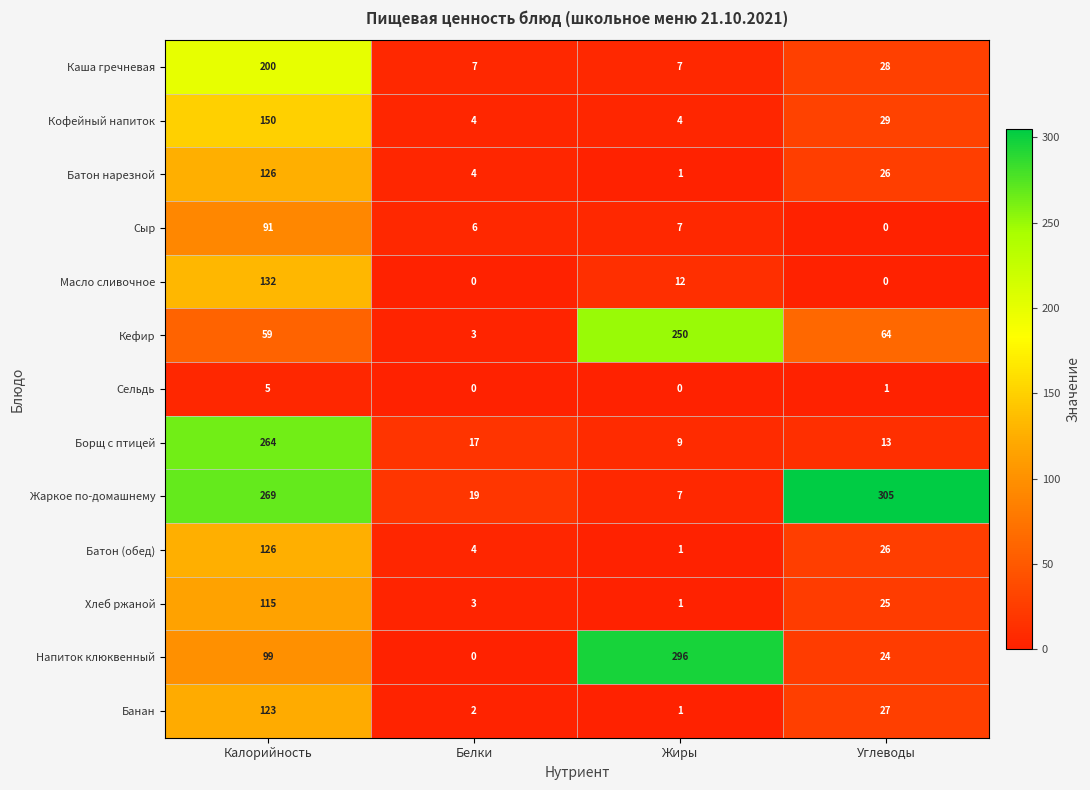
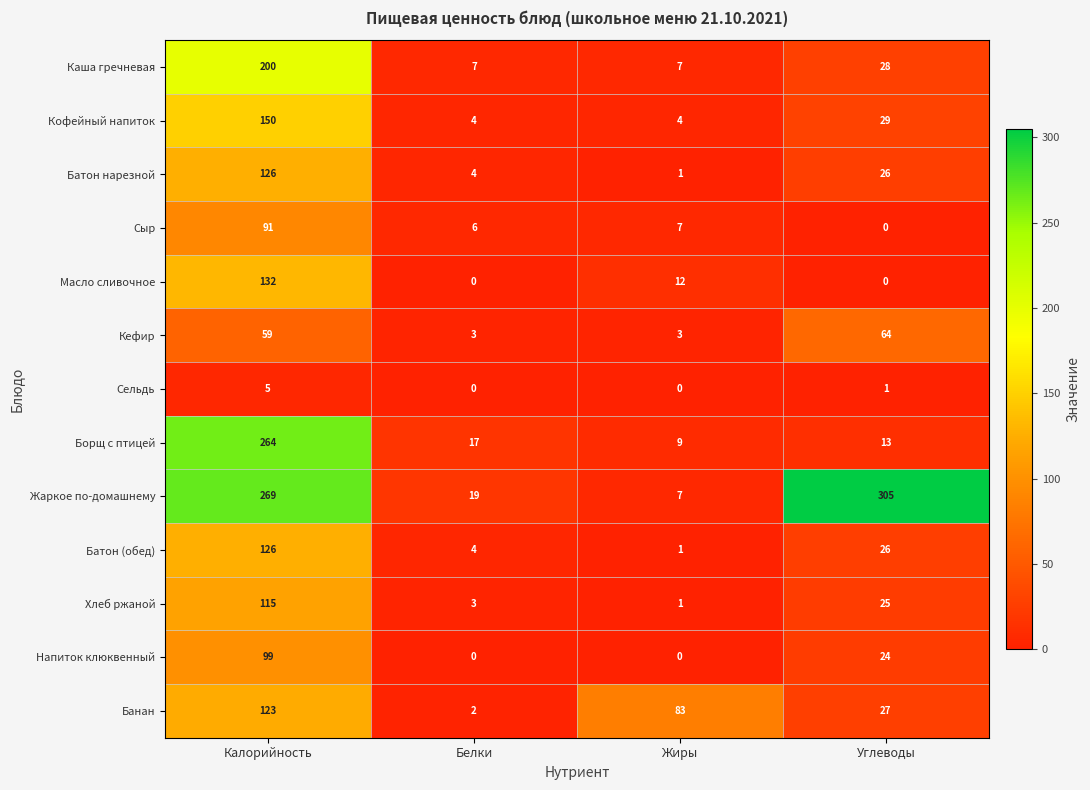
Кефир, Жиры: 250 -> 3
Напиток клюквенный, Жиры: 296 -> 0
Банан, Жиры: 1 -> 83
